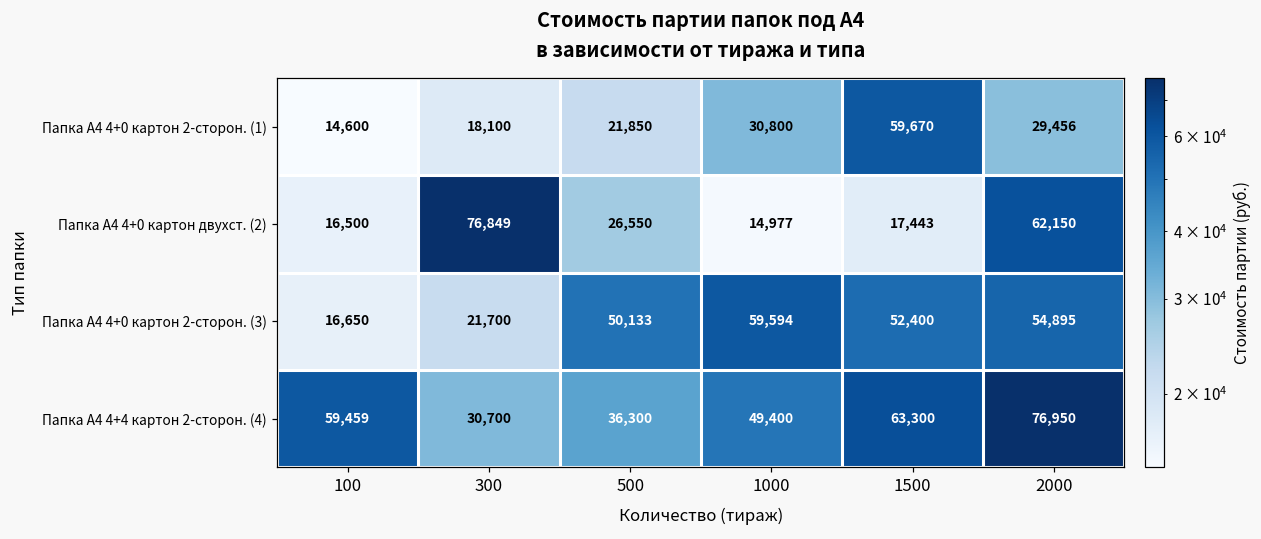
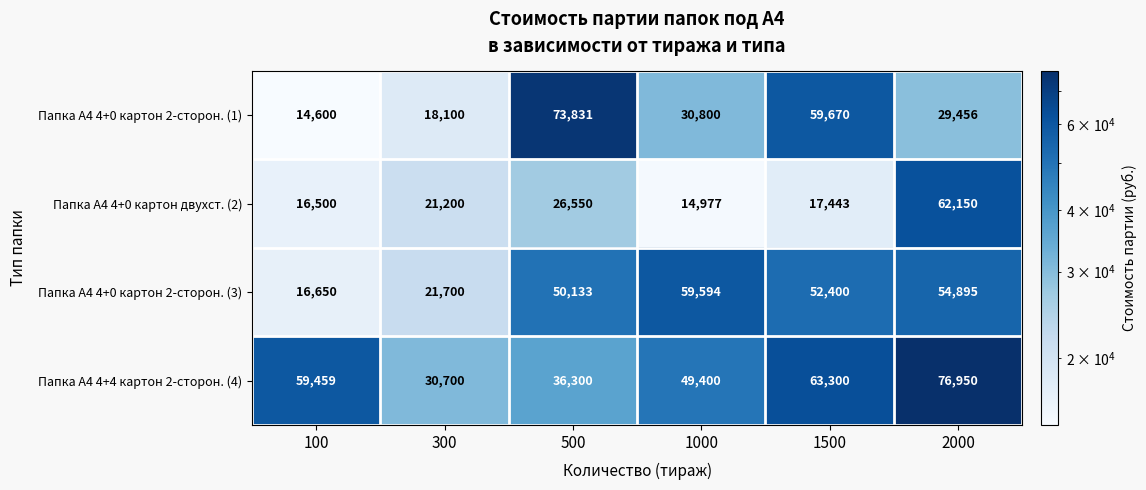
Папка А4 4+0 картон 2-сторон. (1), 500: 21,850 -> 73,831
Папка А4 4+0 картон двухст. (2), 300: 76,849 -> 21,200
